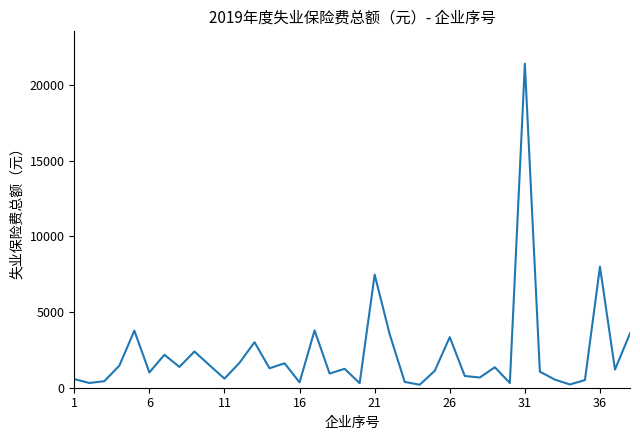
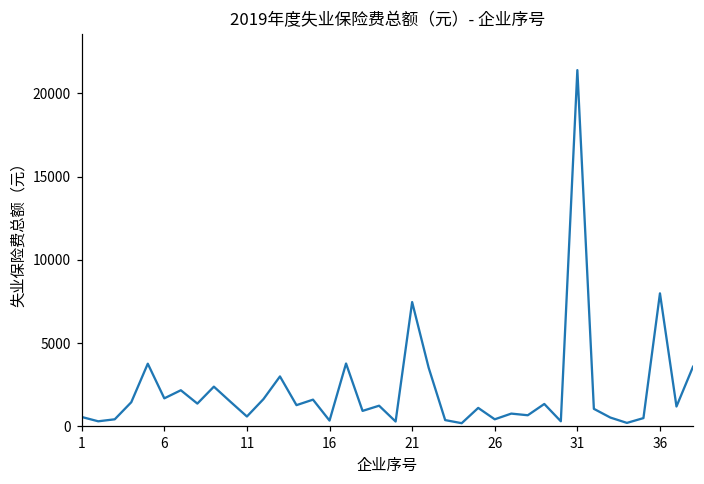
6: 1000 -> 1700
26: 3300 -> 400
